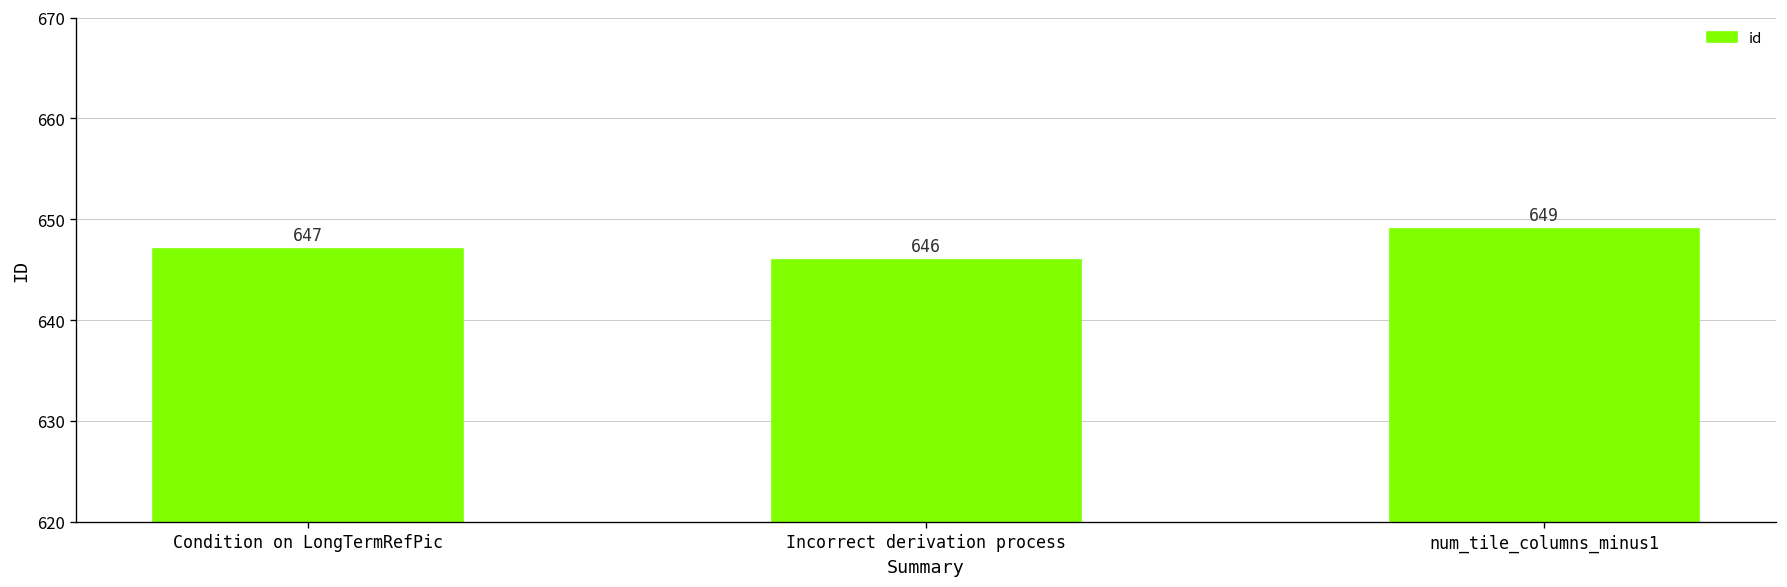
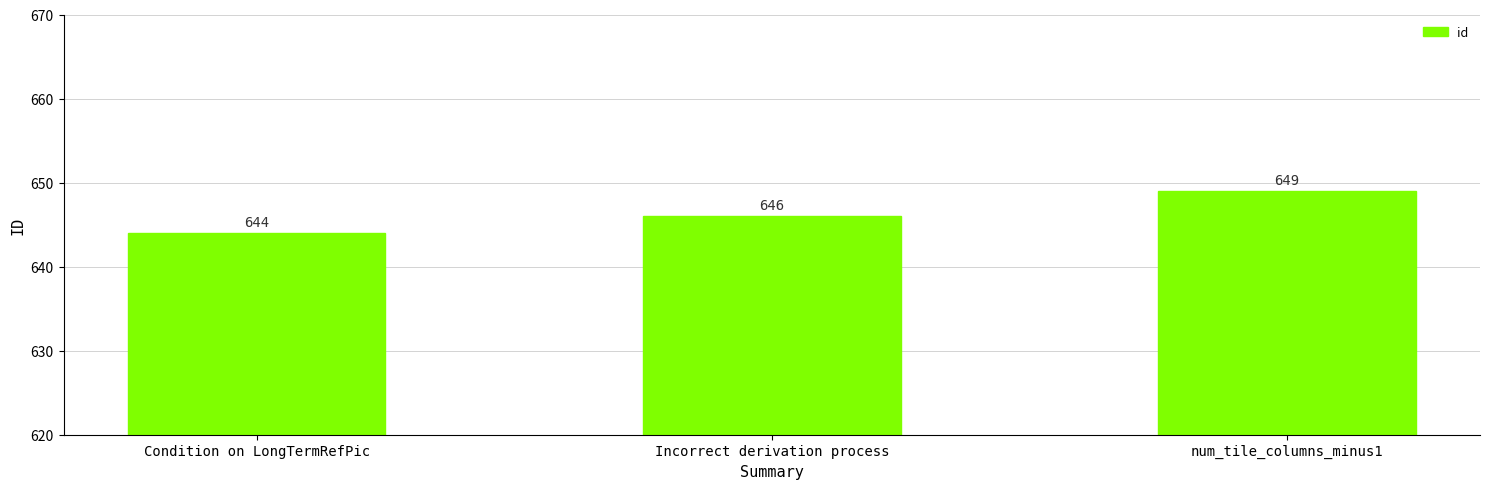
Condition on LongTermRefPic: 647 -> 644
